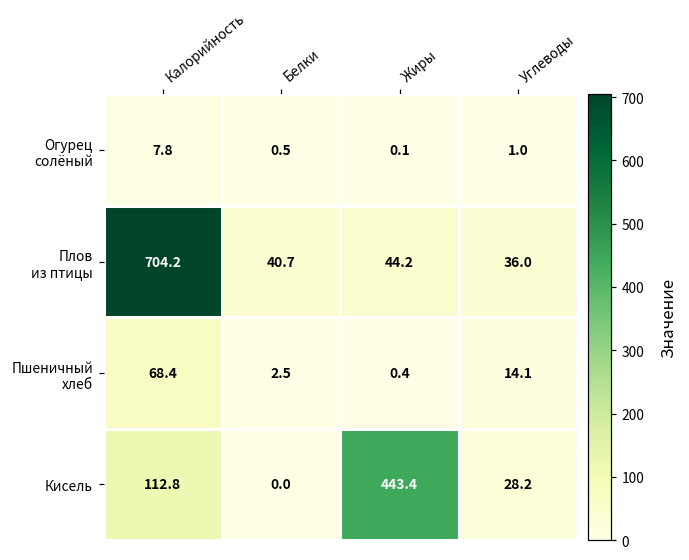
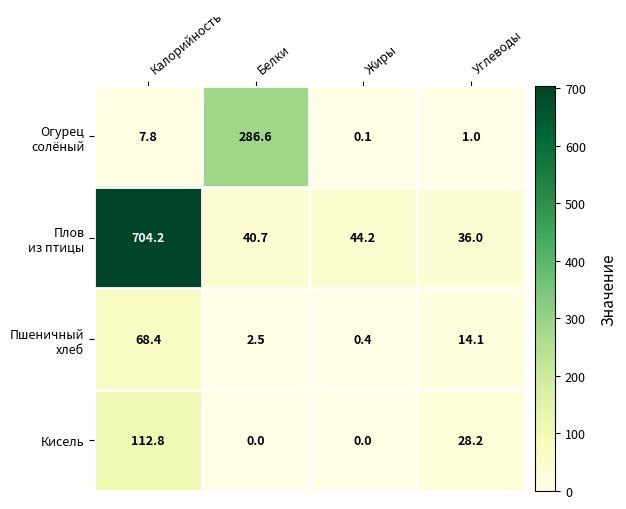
Огурец солёный, Белки: 0.5 -> 286.6
Кисель, Жиры: 443.4 -> 0.0
